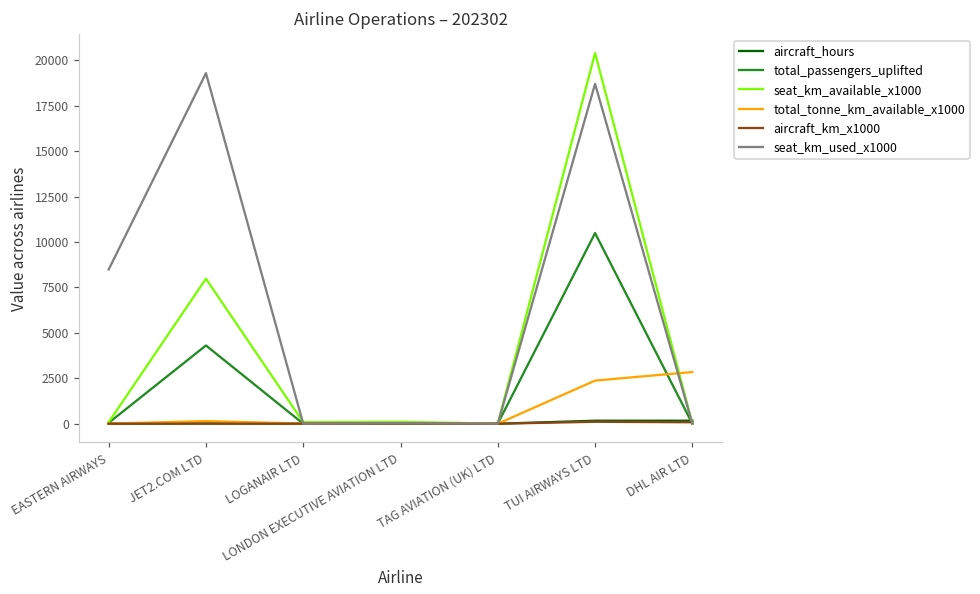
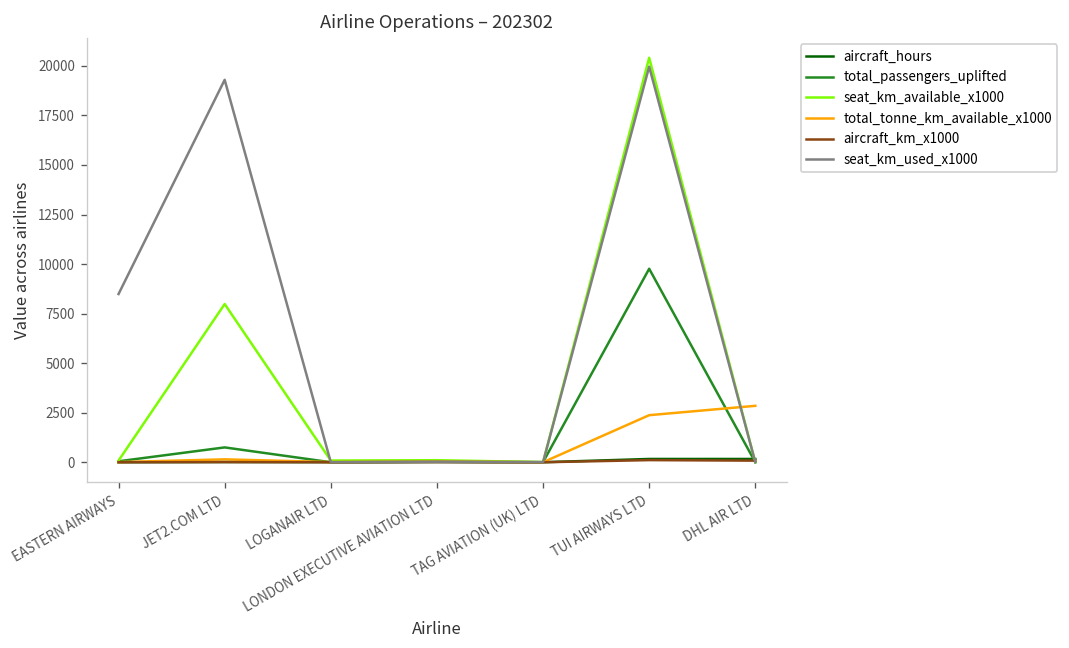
total_passengers_uplifted, JET2.COM LTD: 4300 -> 700
total_passengers_uplifted, TUI AIRWAYS LTD: 10500 -> 9800
seat_km_used_x1000, TUI AIRWAYS LTD: 18700 -> 20000
